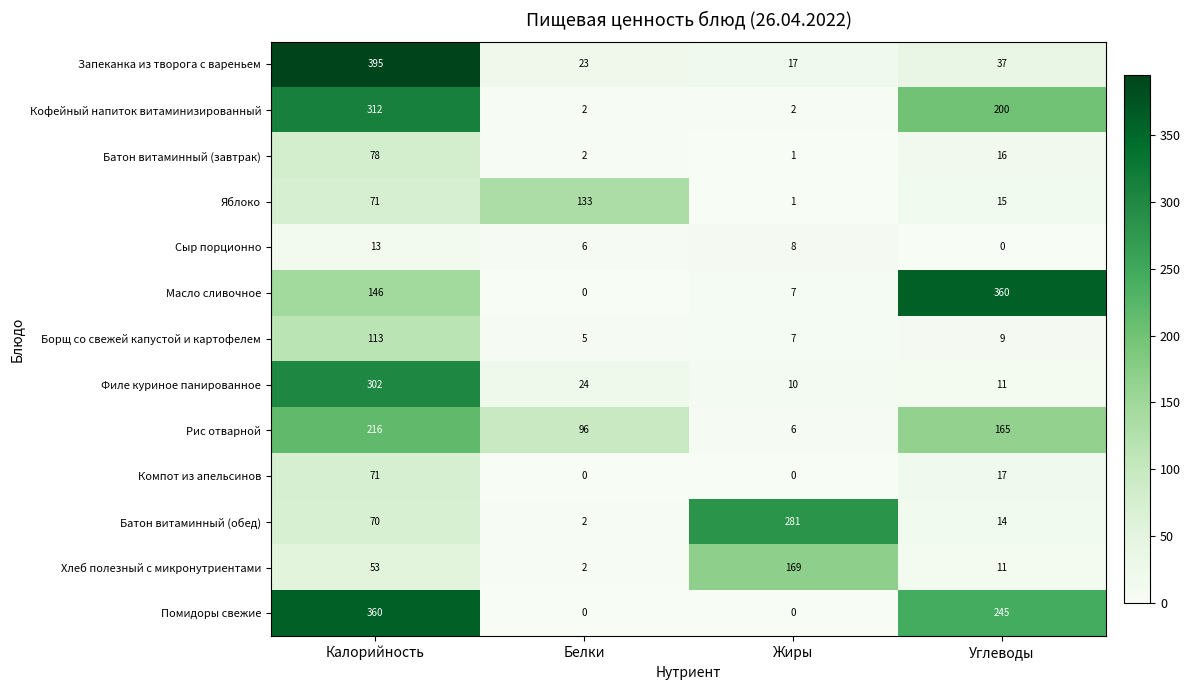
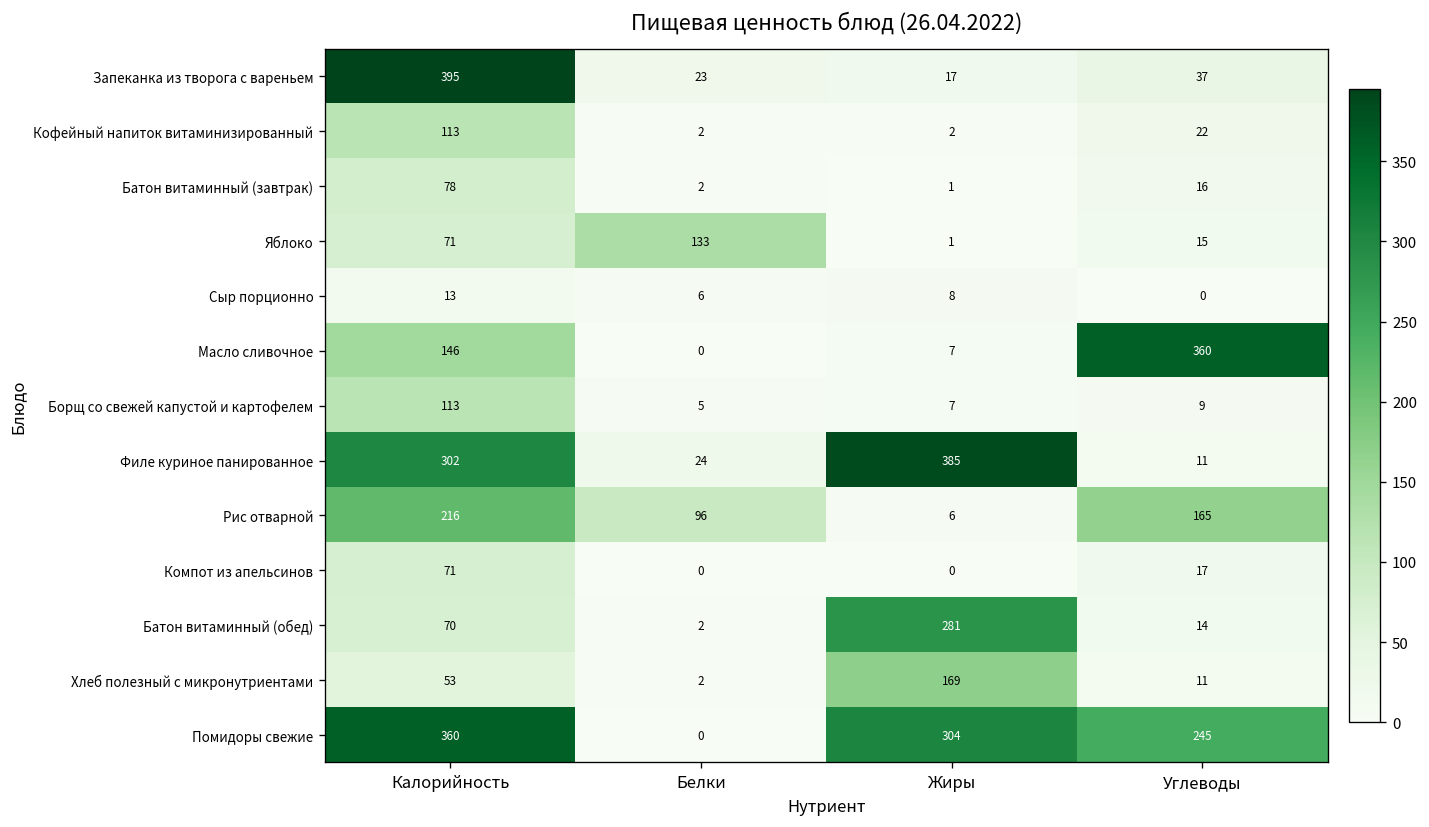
Кофейный напиток витаминизированный, Калорийность: 312 -> 113
Кофейный напиток витаминизированный, Углеводы: 200 -> 22
Филе куриное панированное, Жиры: 10 -> 385
Помидоры свежие, Жиры: 0 -> 304
